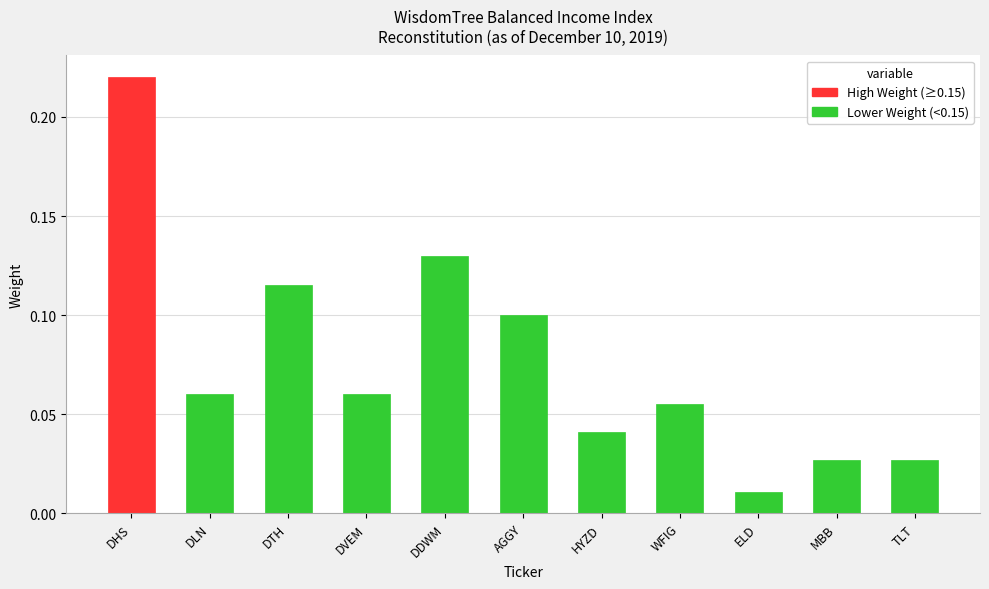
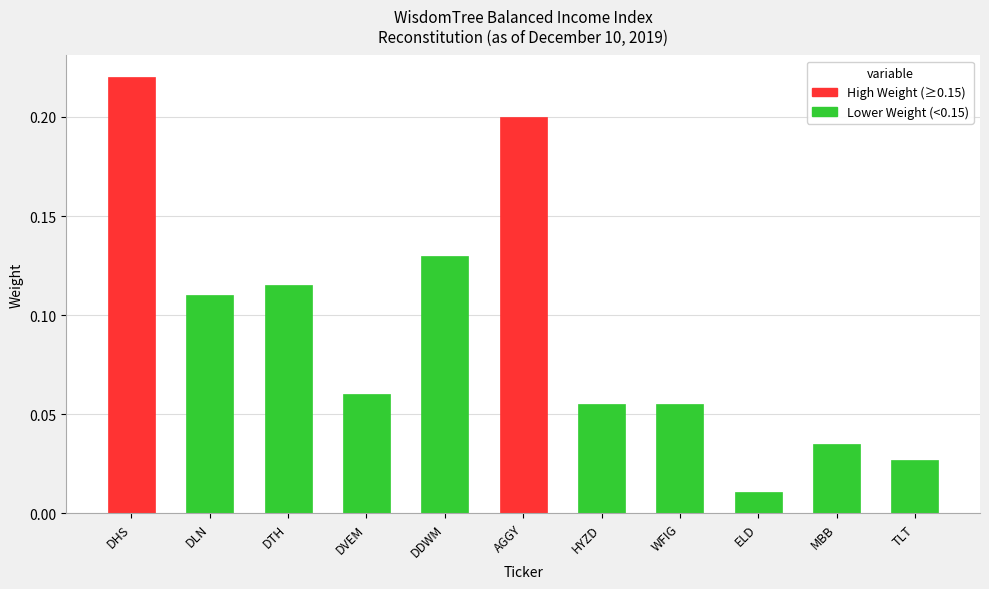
DLN: 0.06 -> 0.11
AGGY: 0.1 -> 0.2
HYZD: 0.041 -> 0.055
MBB: 0.027 -> 0.035
